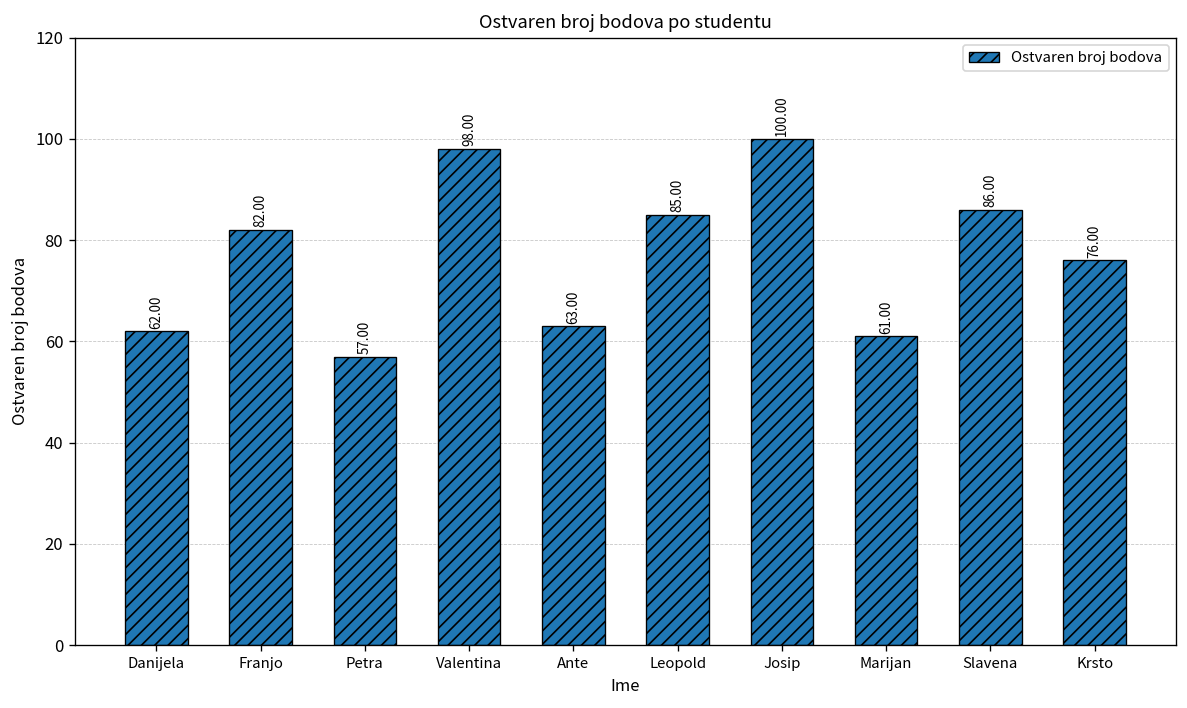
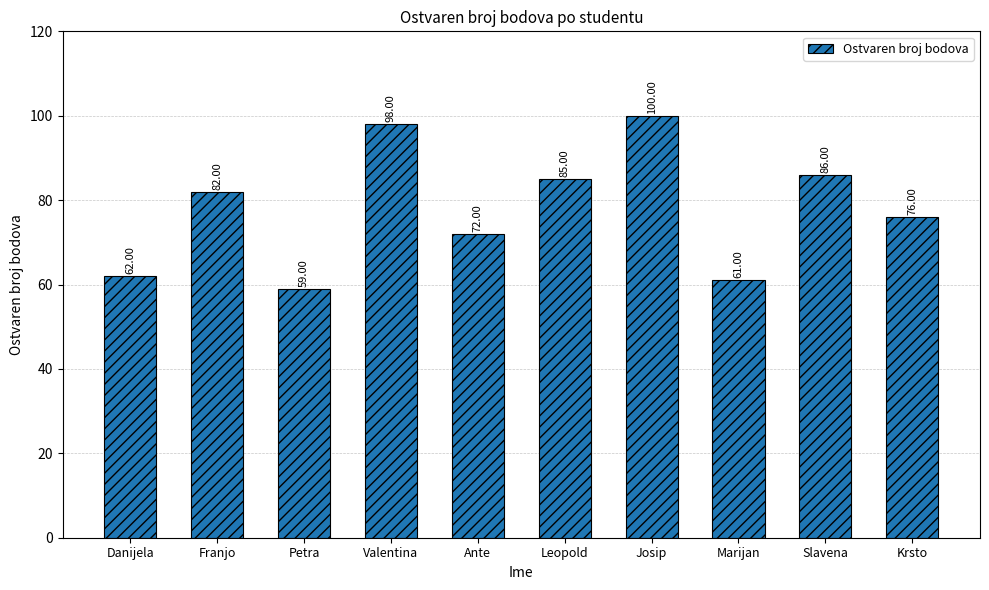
Petra: 57.00 -> 59.00
Ante: 63.00 -> 72.00
